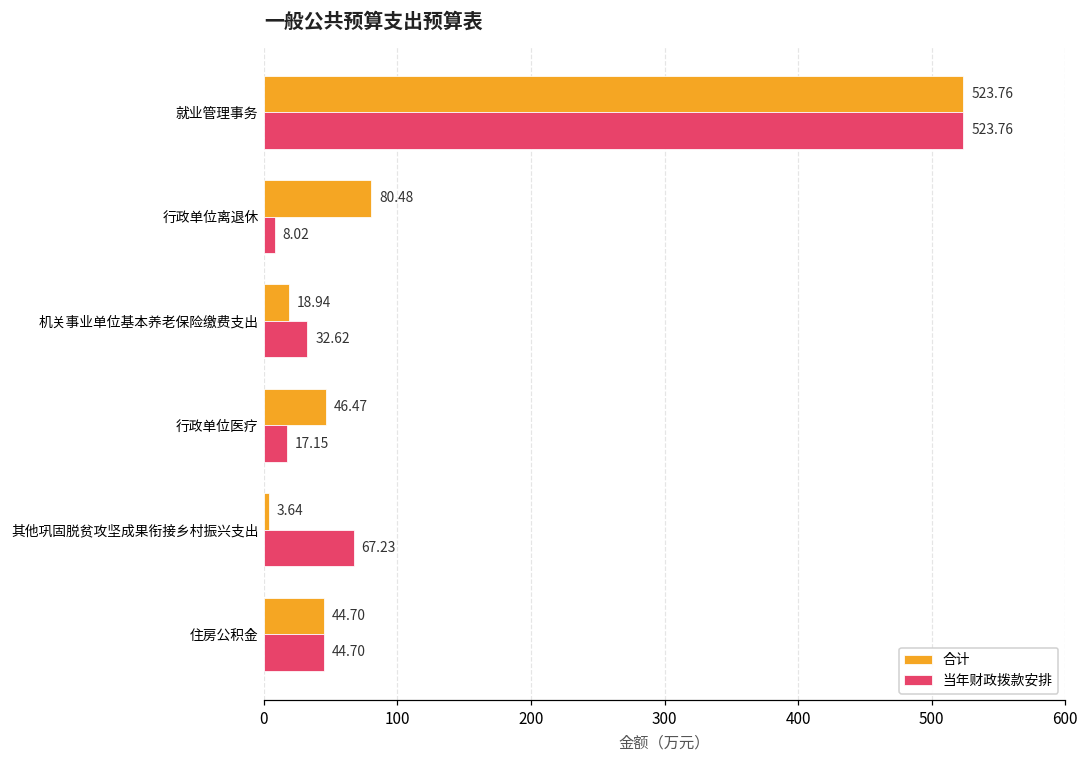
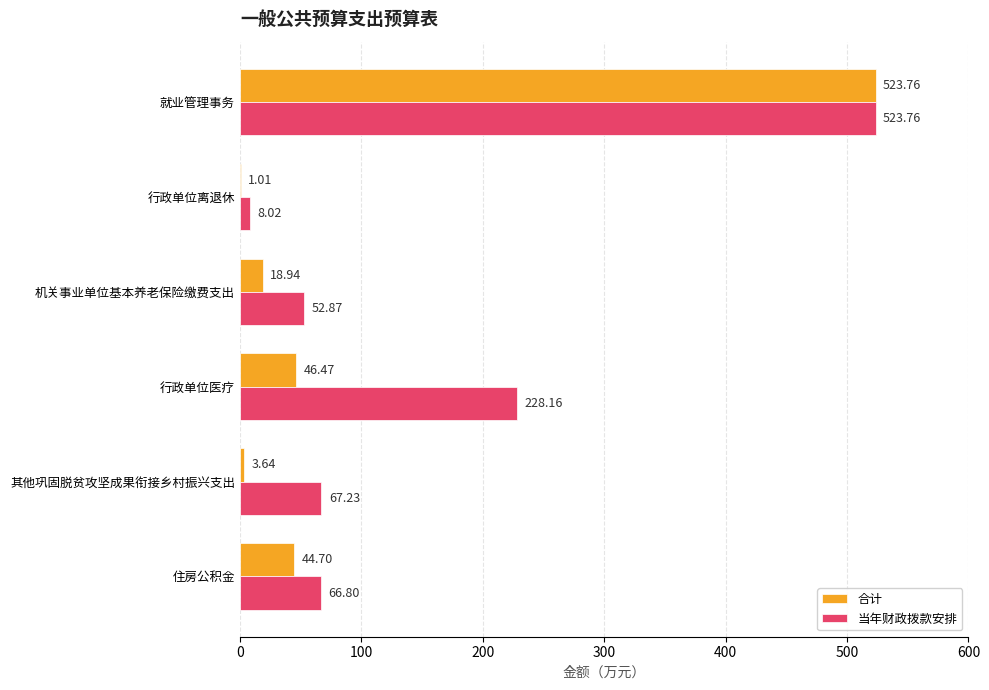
合计, 行政单位离退休: 80.48 -> 1.01
当年财政拨款安排, 机关事业单位基本养老保险缴费支出: 32.62 -> 52.87
当年财政拨款安排, 行政单位医疗: 17.15 -> 228.16
当年财政拨款安排, 住房公积金: 44.70 -> 66.80
